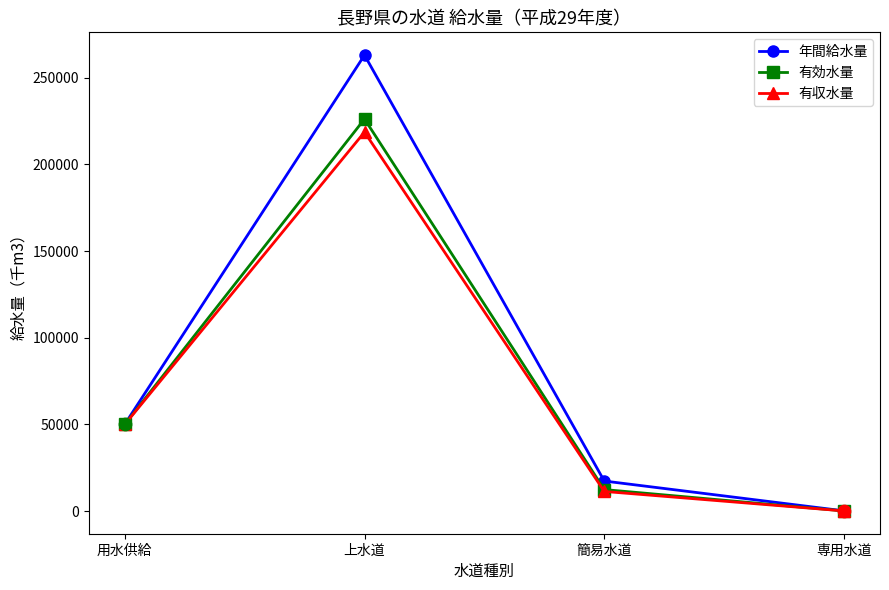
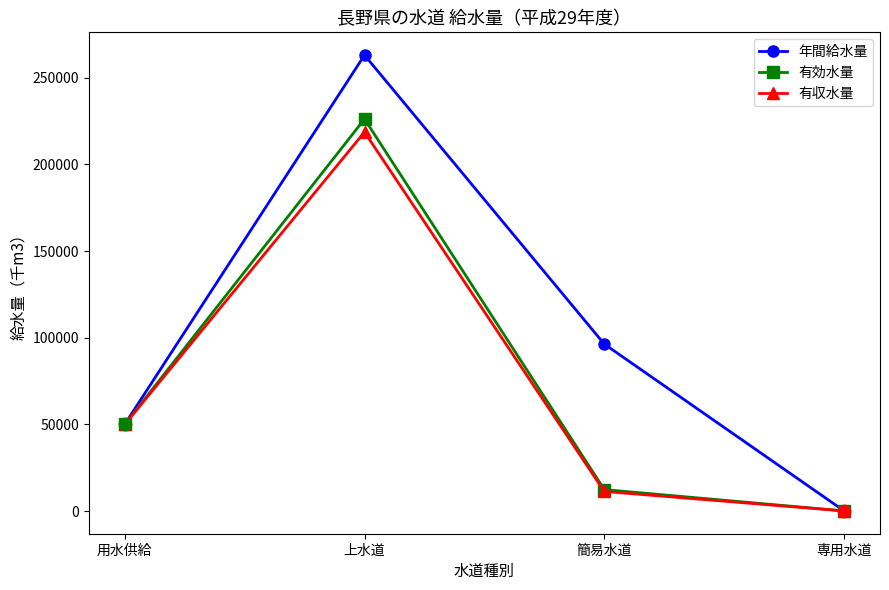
年間給水量, 簡易水道: 17000 -> 96000
